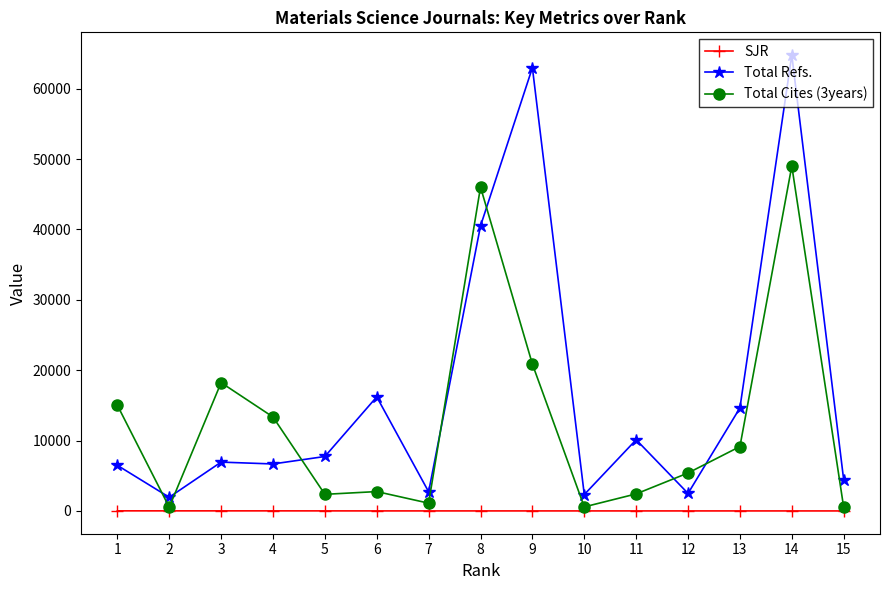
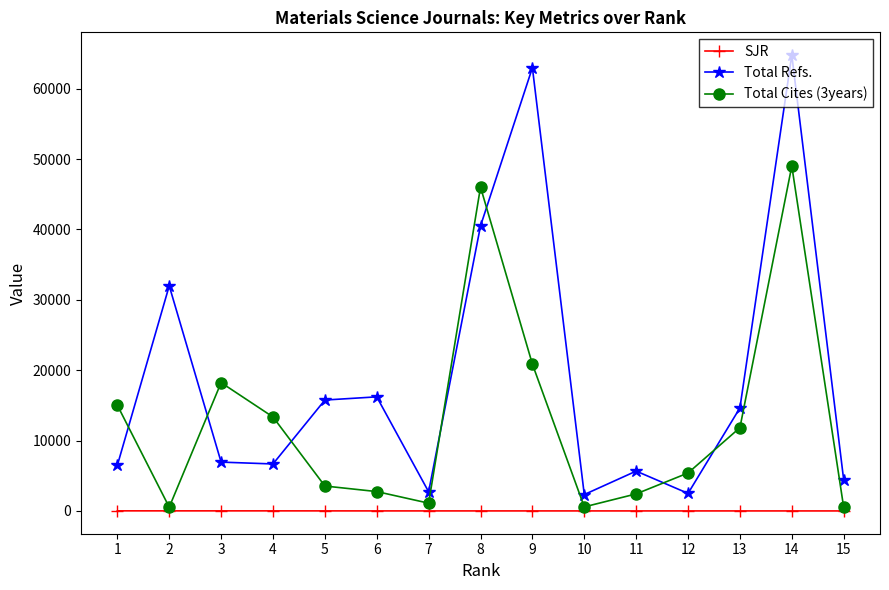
Total Refs., 2: 2000 -> 32000
Total Refs., 5: 8000 -> 16000
Total Cites (3years), 5: 2000 -> 4000
Total Refs., 11: 10000 -> 6000
Total Cites (3years), 13: 9000 -> 12000
